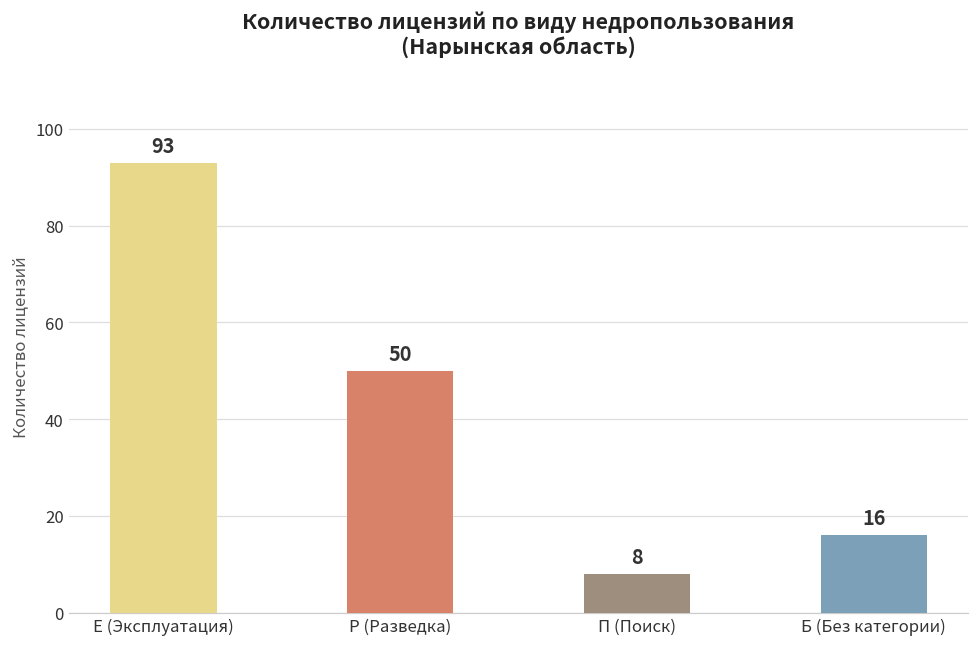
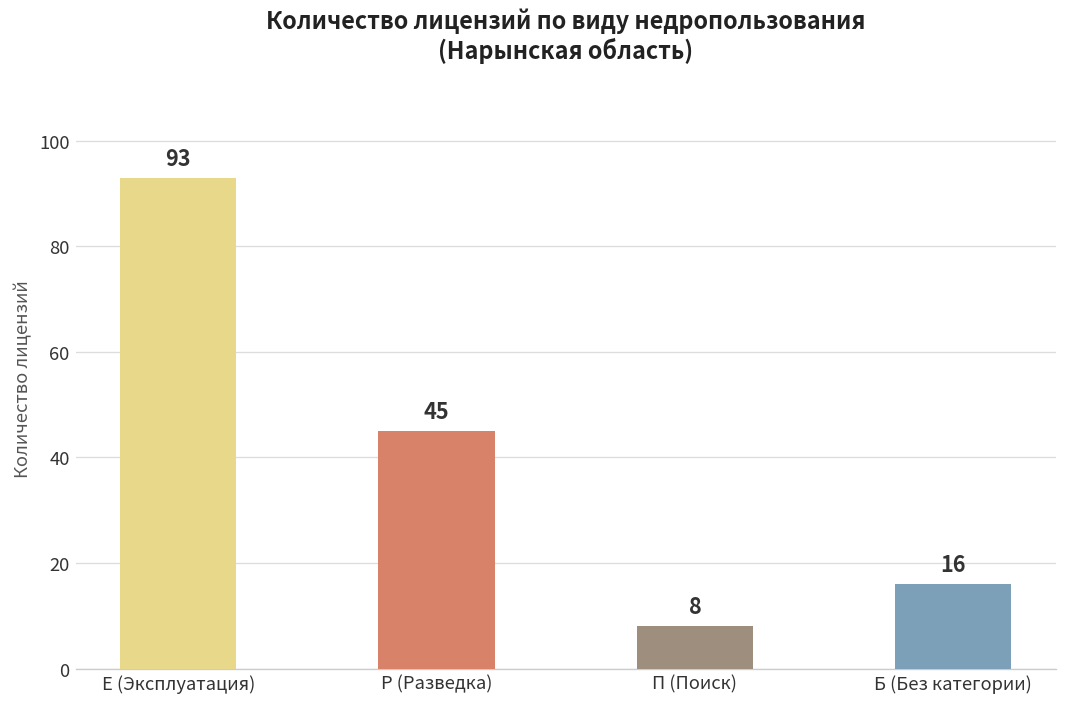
Р (Разведка): 50 -> 45
